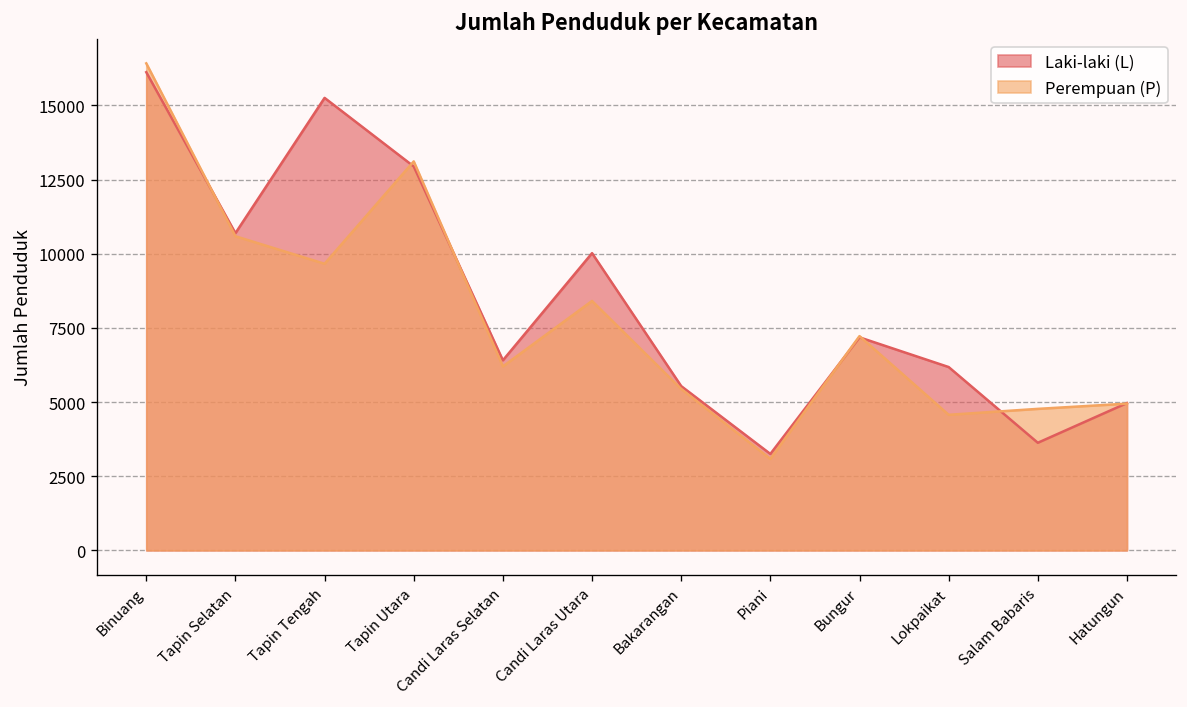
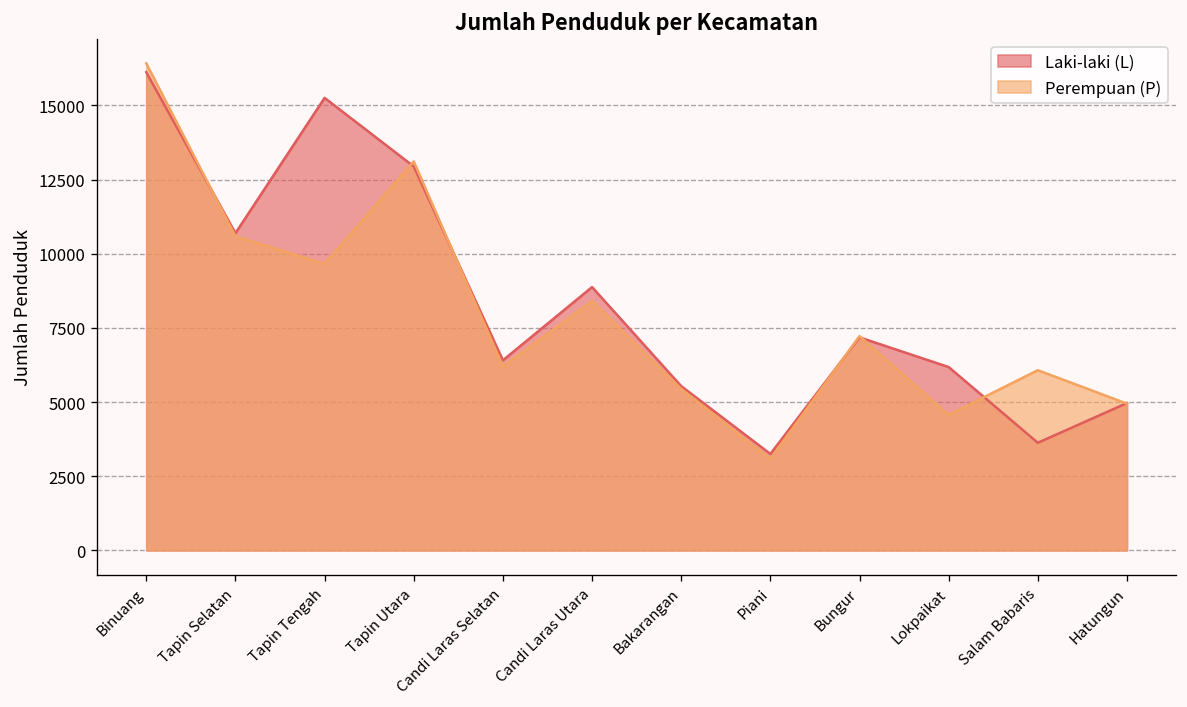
Laki-laki (L), Candi Laras Utara: 10000 -> 8900
Perempuan (P), Salam Babaris: 4800 -> 6100
